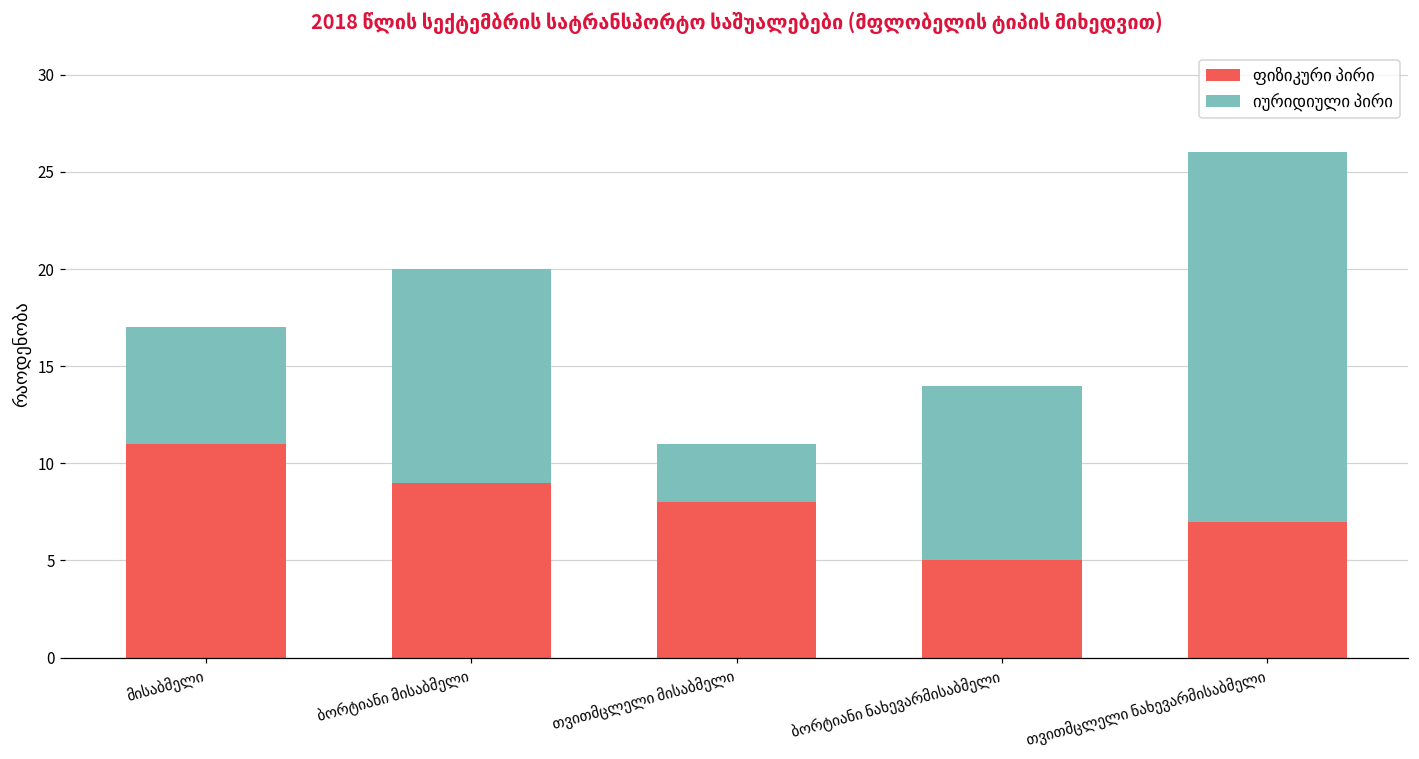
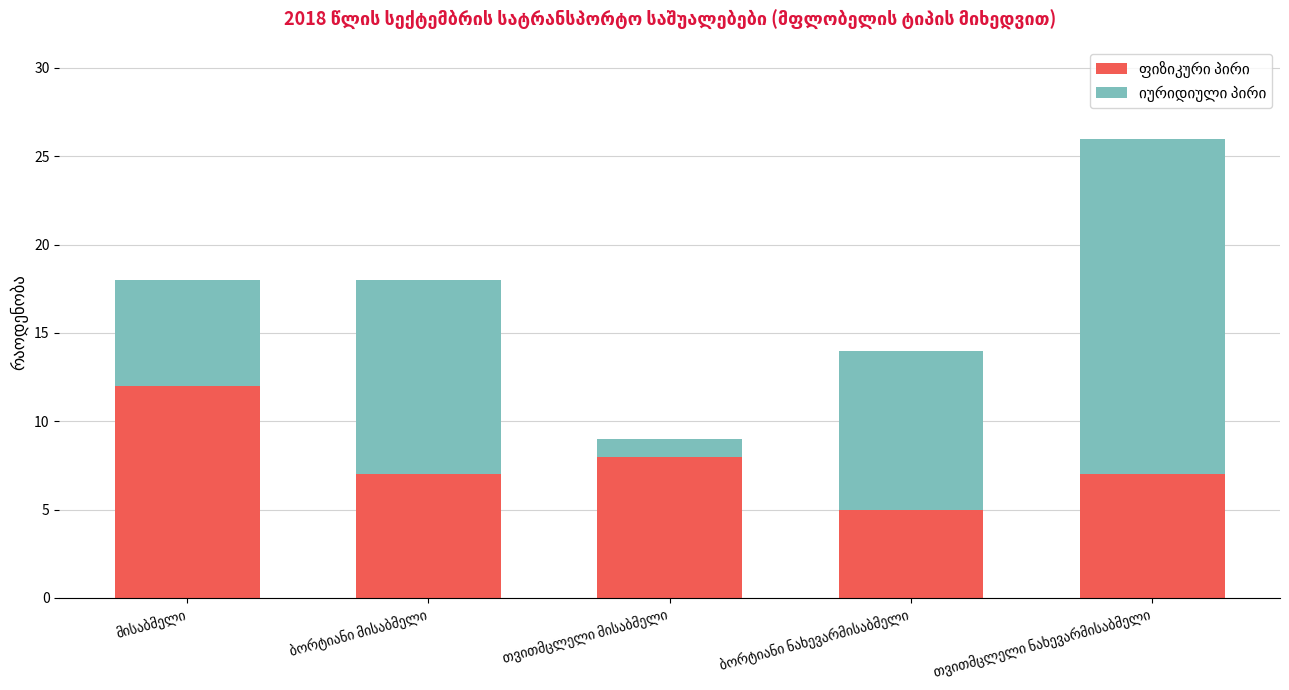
ფიზიკური პირი, მისაბმელი: 11 -> 12
ფიზიკური პირი, ბორტიანი მისაბმელი: 9 -> 7
იურიდიული პირი, თვითმცლელი მისაბმელი: 3 -> 1
